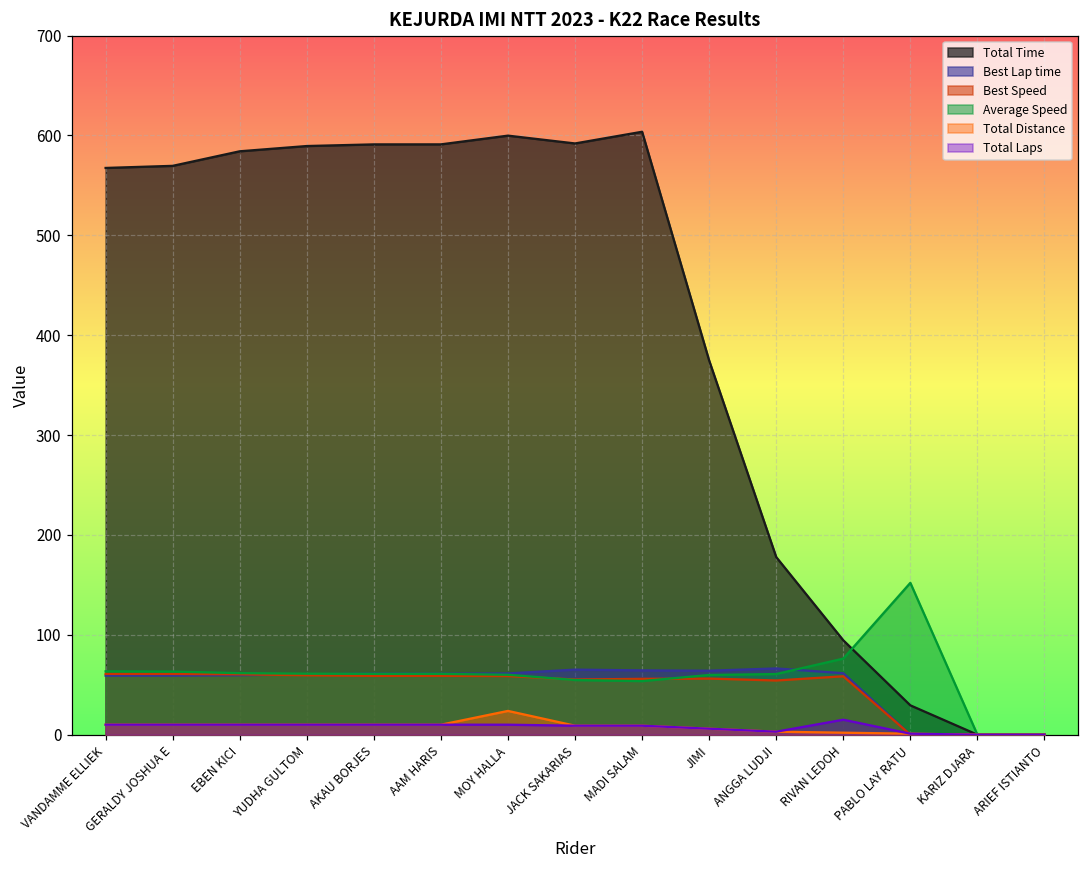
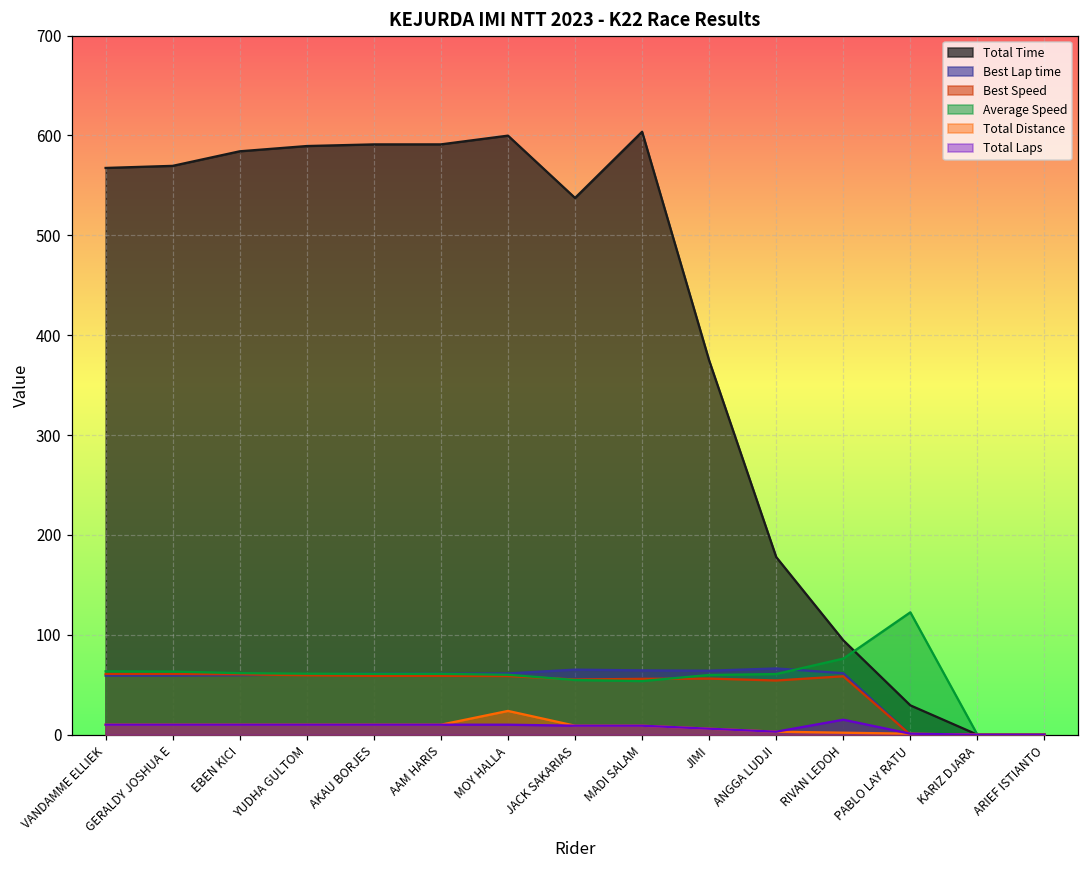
Total Time, JACK SAKARIAS: 590 -> 540
Average Speed, PABLO LAY RATU: 150 -> 120
